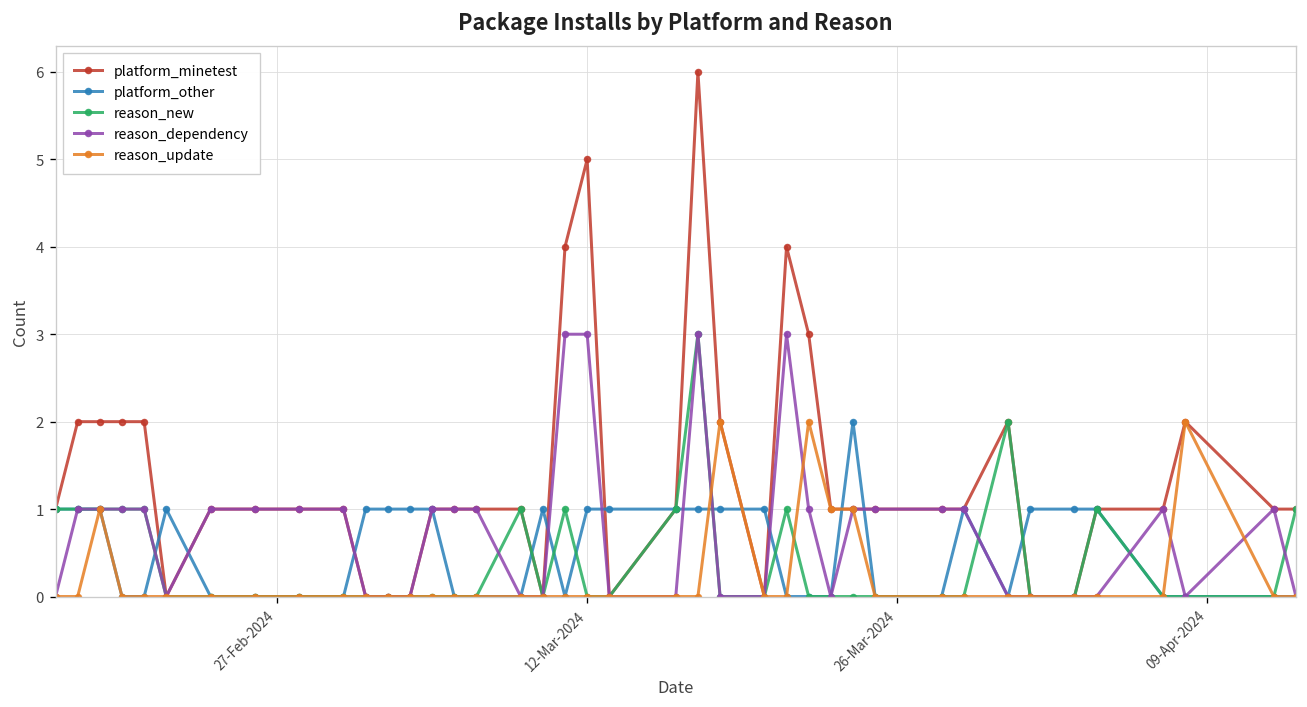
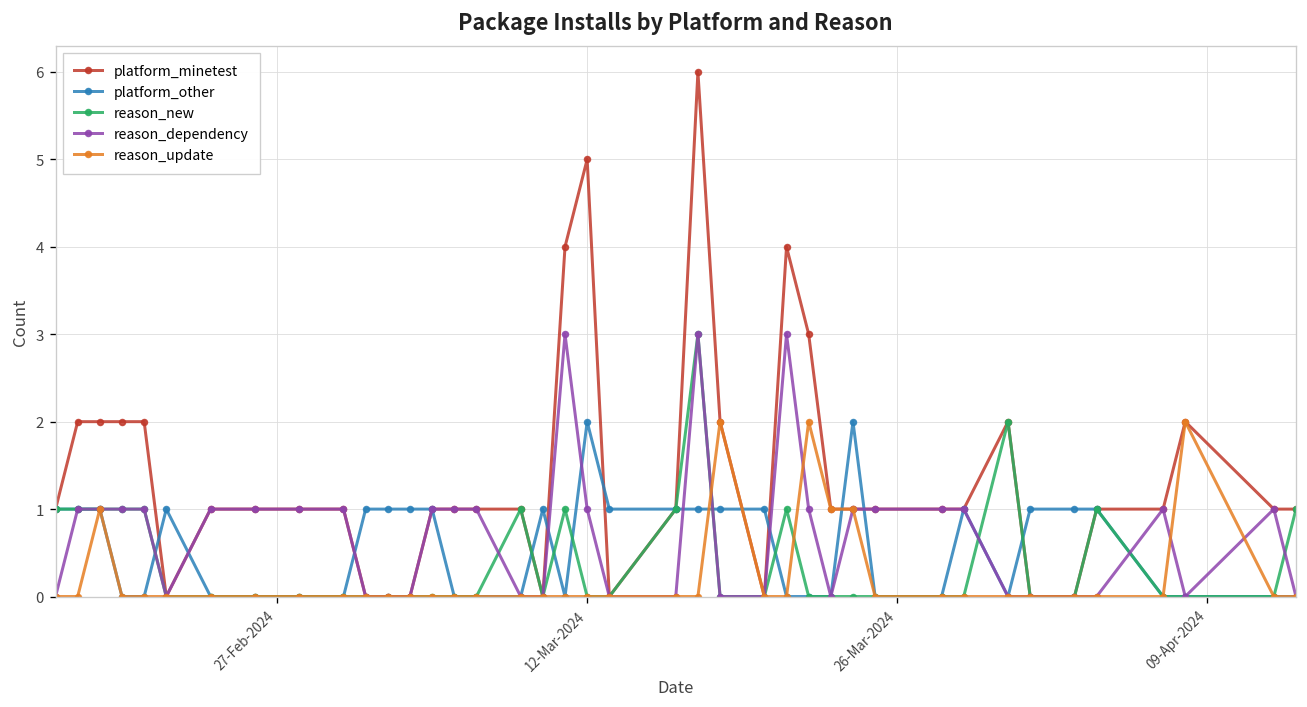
platform_other, 12-Mar-2024: 1 -> 2
reason_dependency, 12-Mar-2024: 3 -> 1
